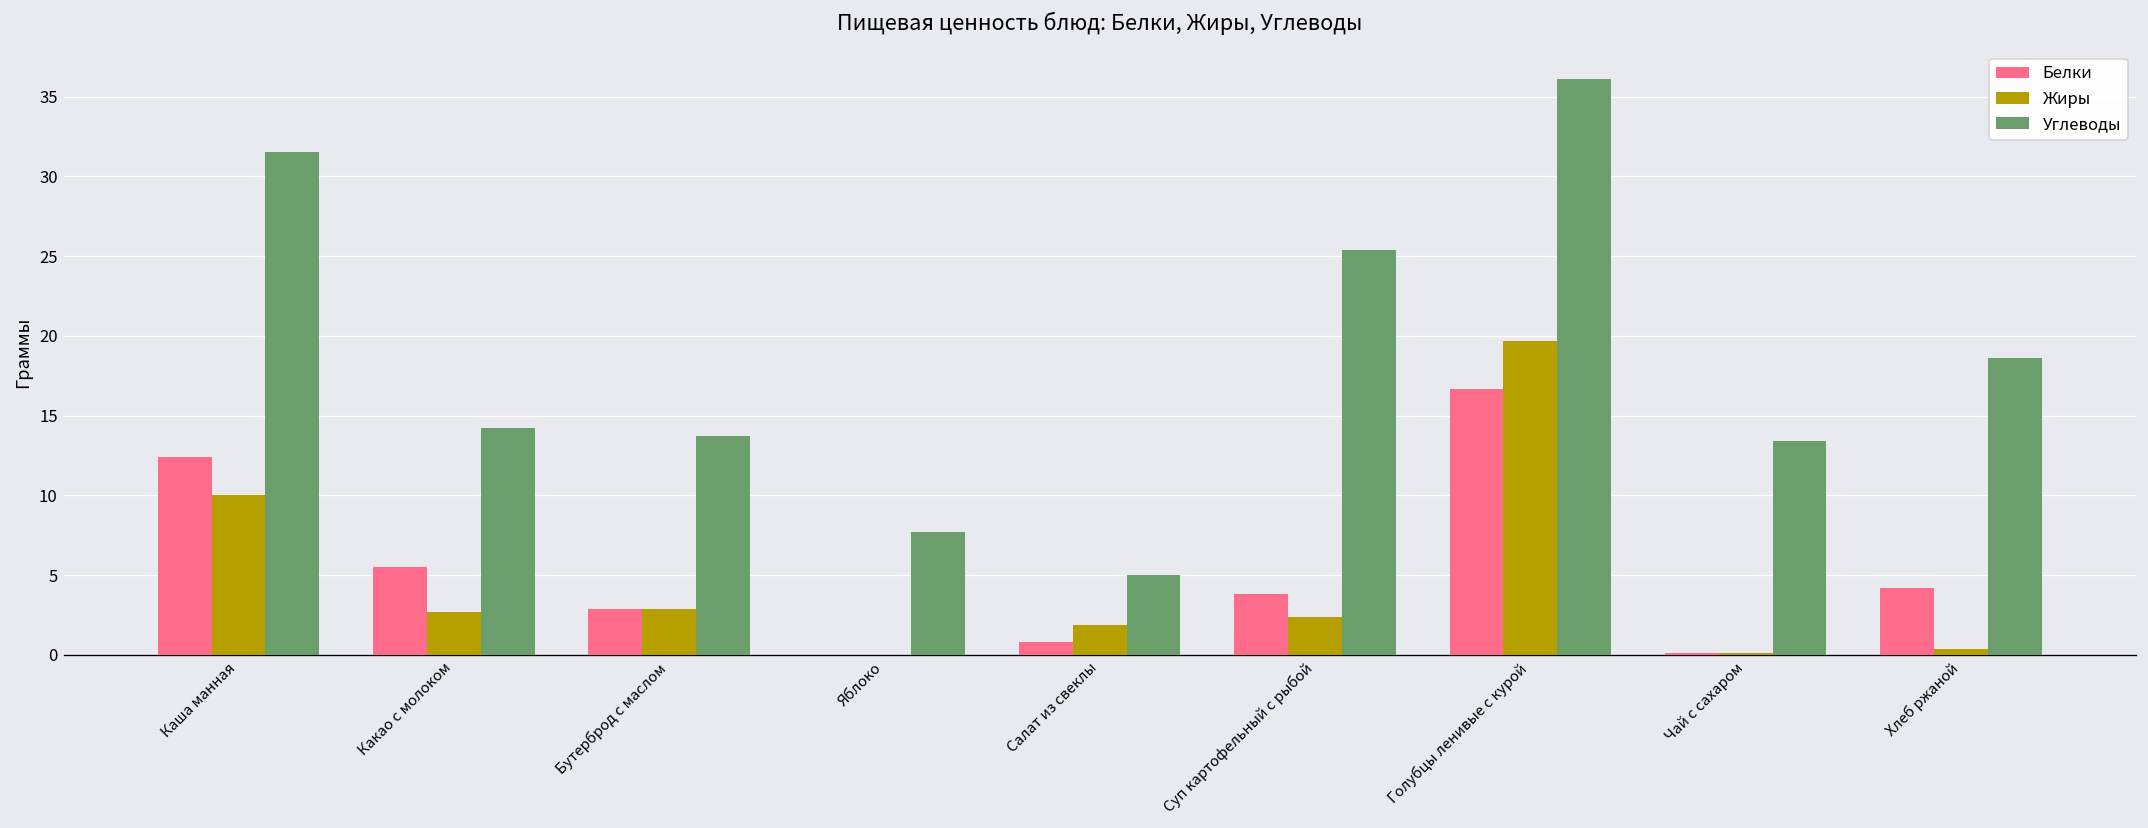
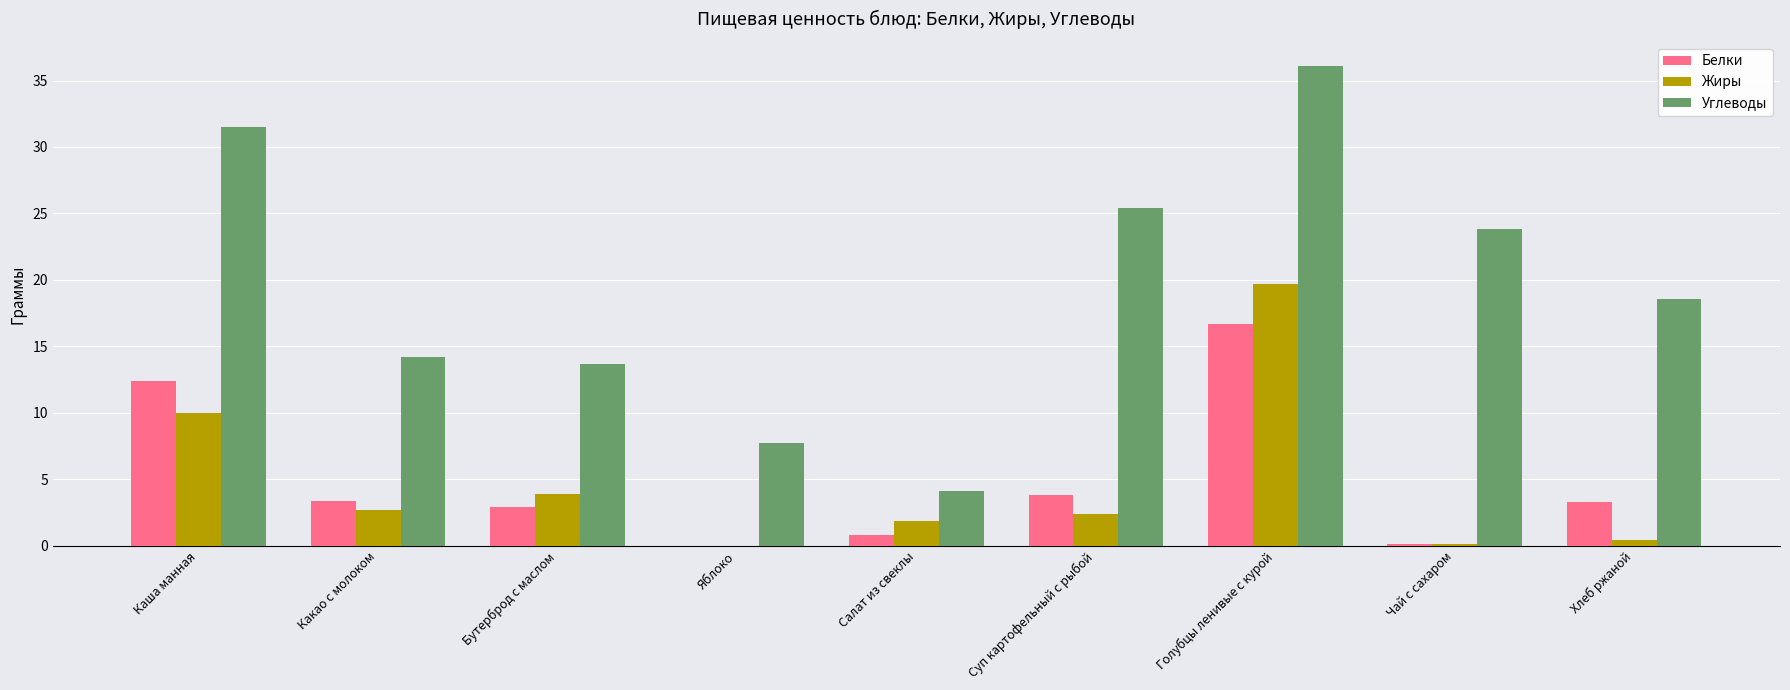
Белки, Какао с молоком: 5.5 -> 3.4
Жиры, Бутерброд с маслом: 2.9 -> 3.9
Углеводы, Салат из свеклы: 5.0 -> 4.1
Углеводы, Чай с сахаром: 13.4 -> 23.8
Белки, Хлеб ржаной: 4.2 -> 3.3
